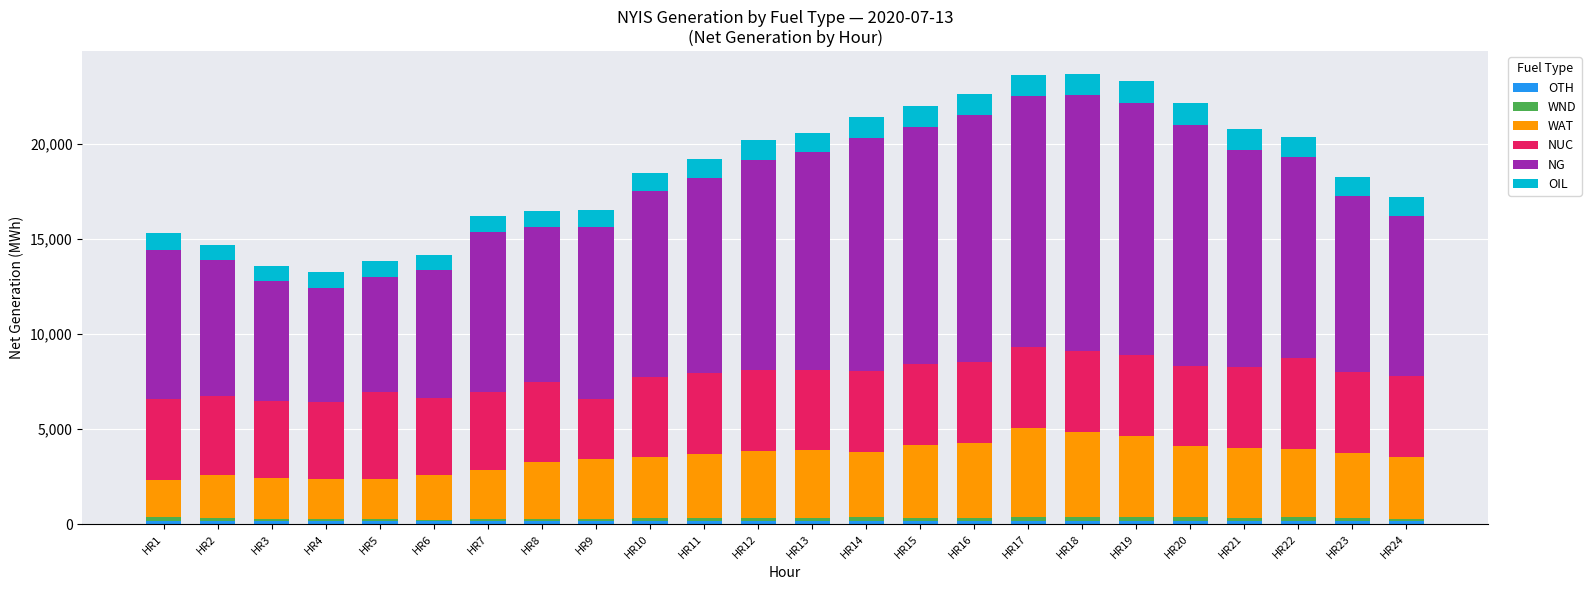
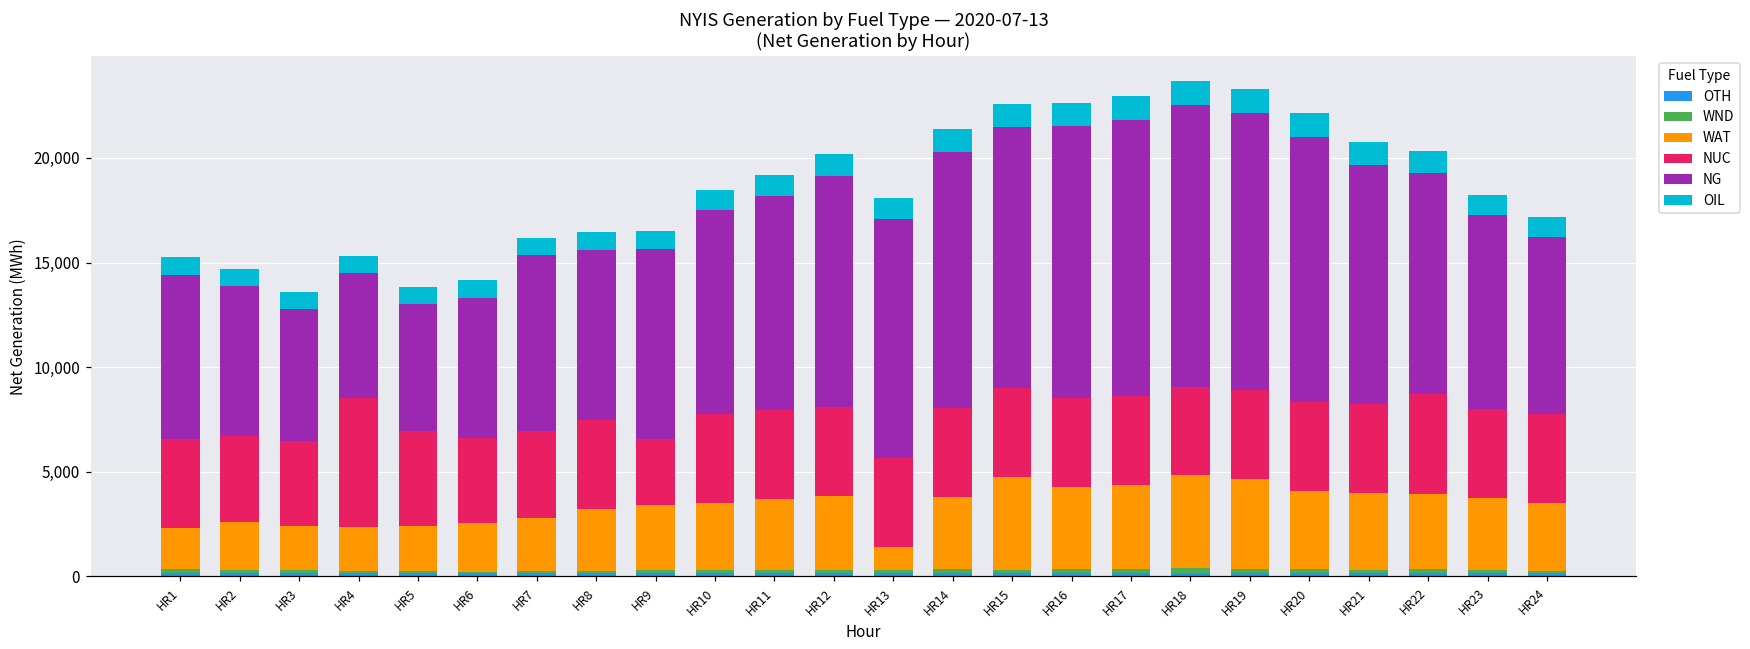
NUC, HR4: 4,000 -> 6,100
WAT, HR13: 3,500 -> 1,100
WAT, HR15: 3,800 -> 4,400
WAT, HR17: 4,700 -> 4,000
